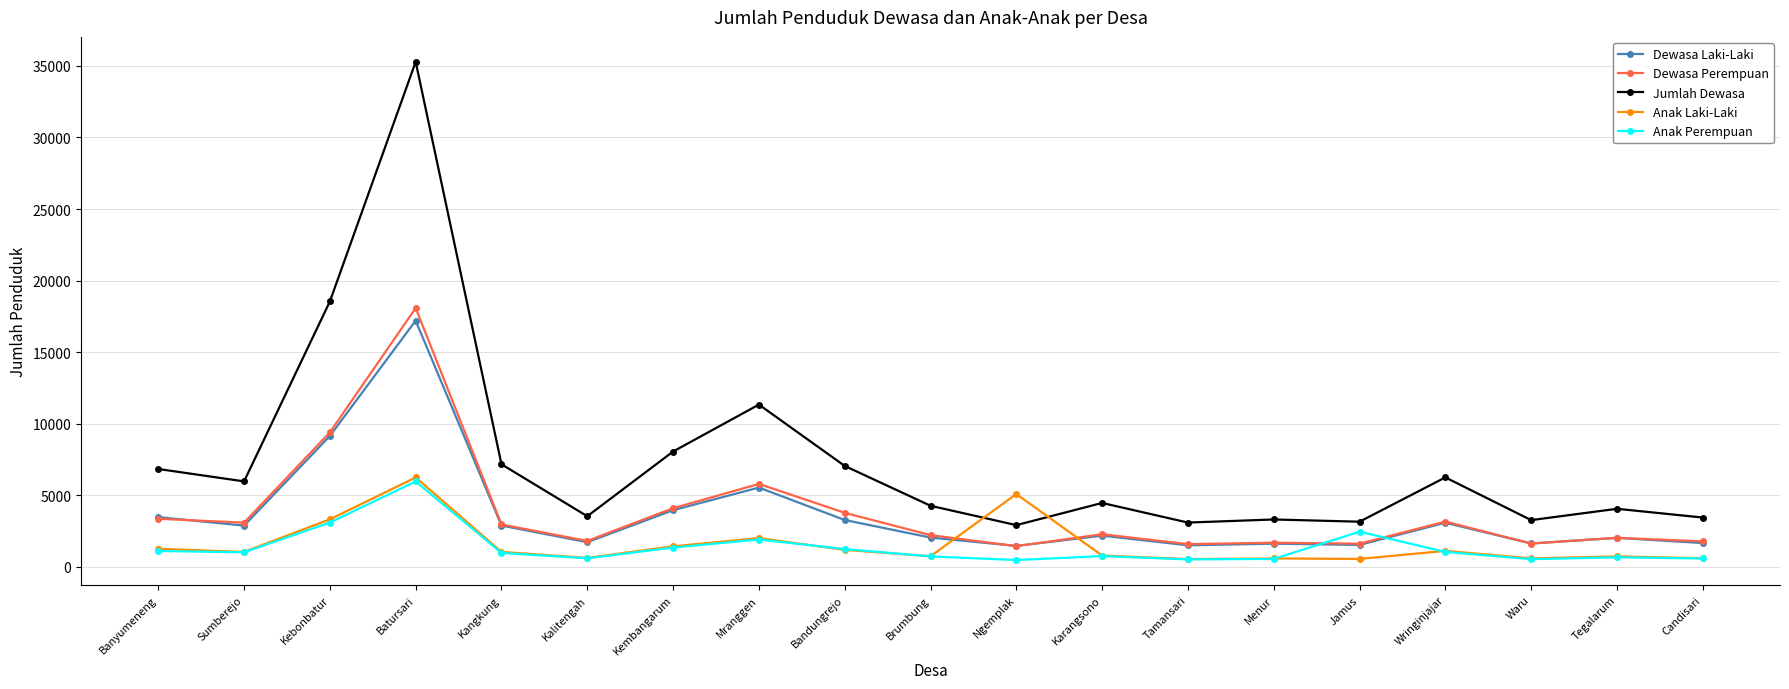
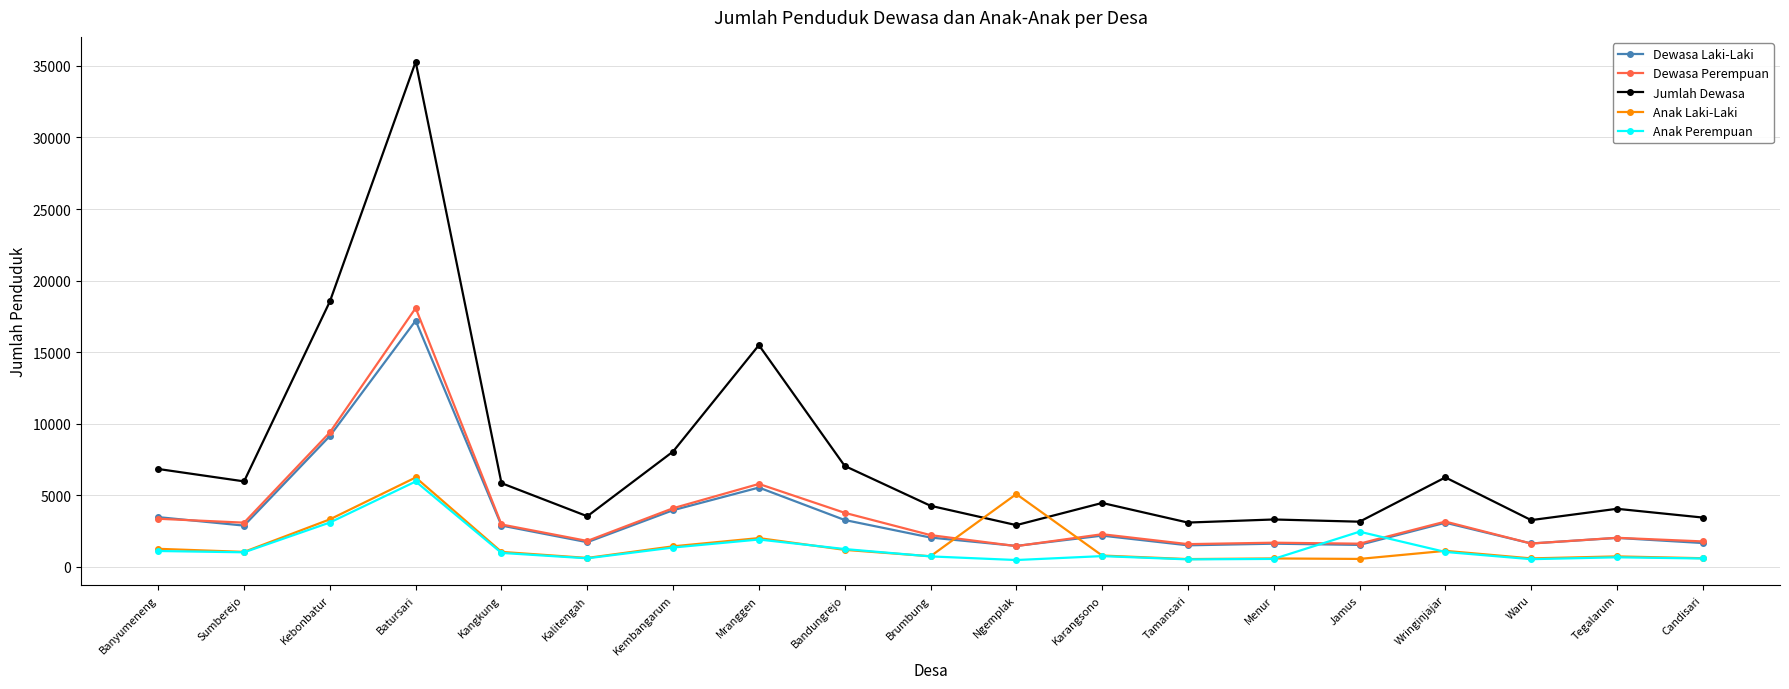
Jumlah Dewasa, Kangkung: 7200 -> 5900
Jumlah Dewasa, Mranggen: 11300 -> 15500
